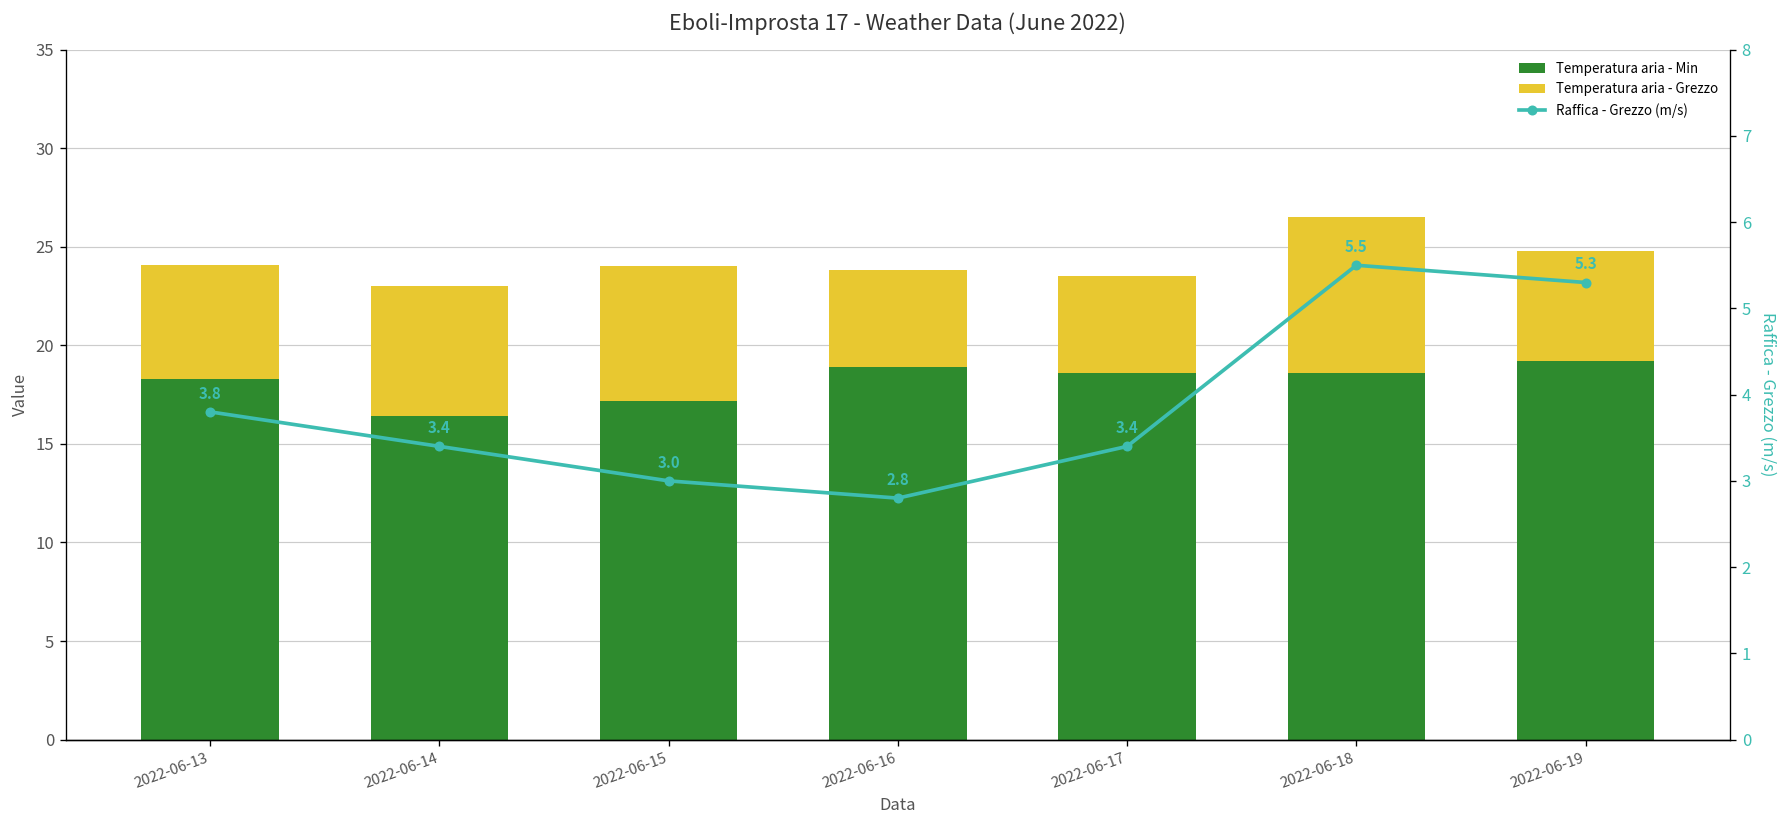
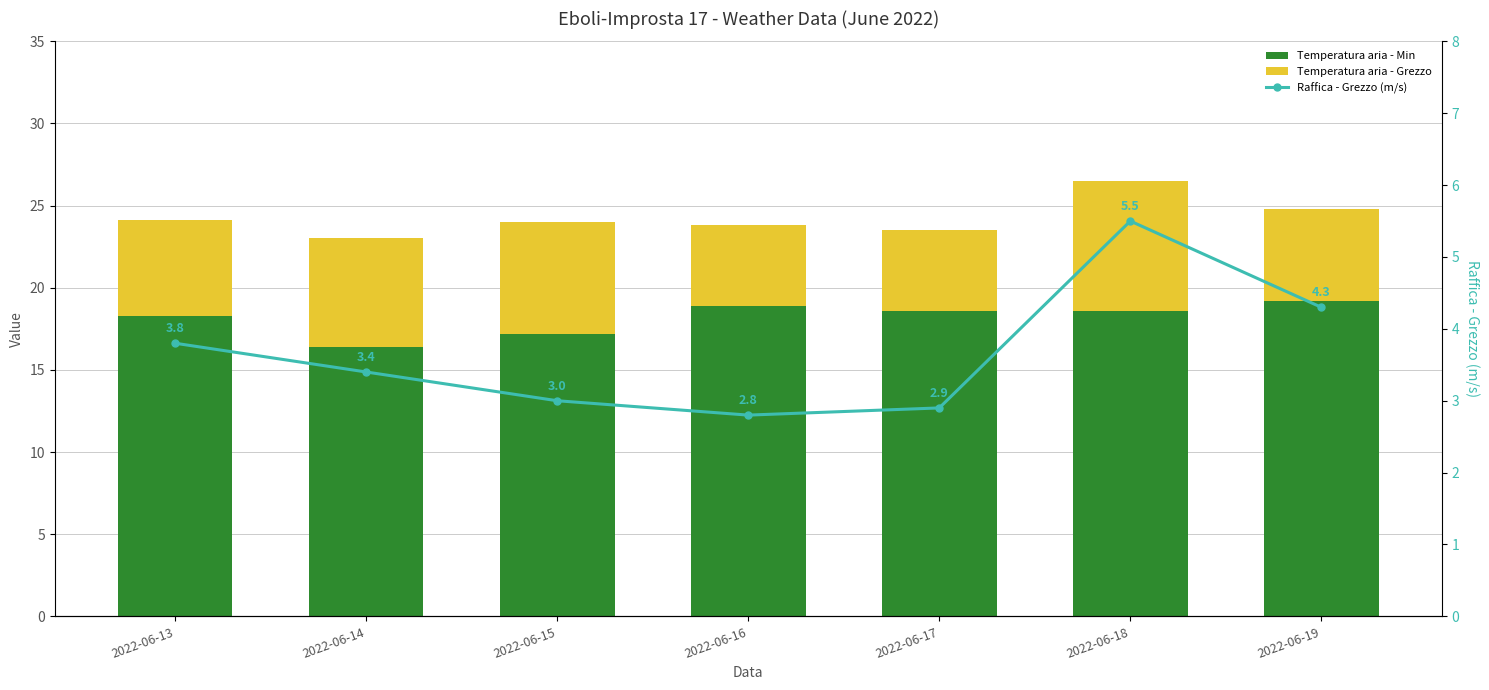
Raffica - Grezzo (m/s), 2022-06-17: 3.4 -> 2.9
Raffica - Grezzo (m/s), 2022-06-19: 5.3 -> 4.3
